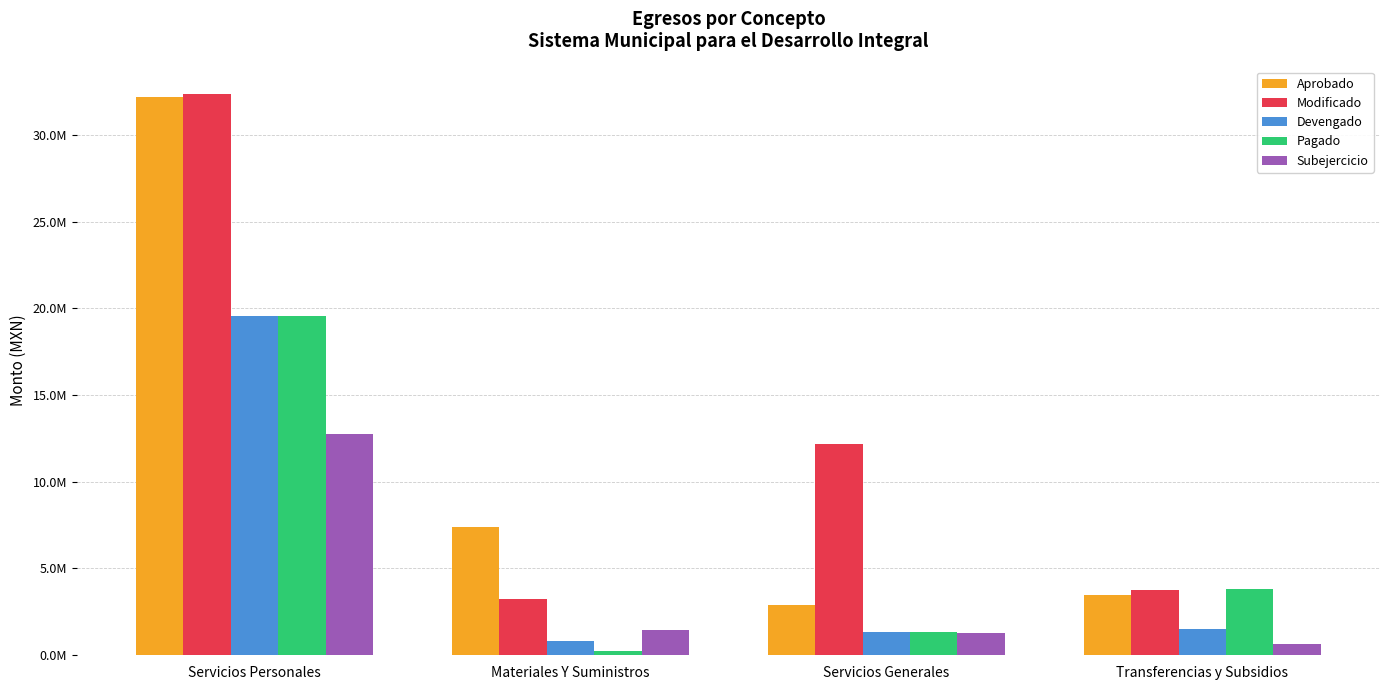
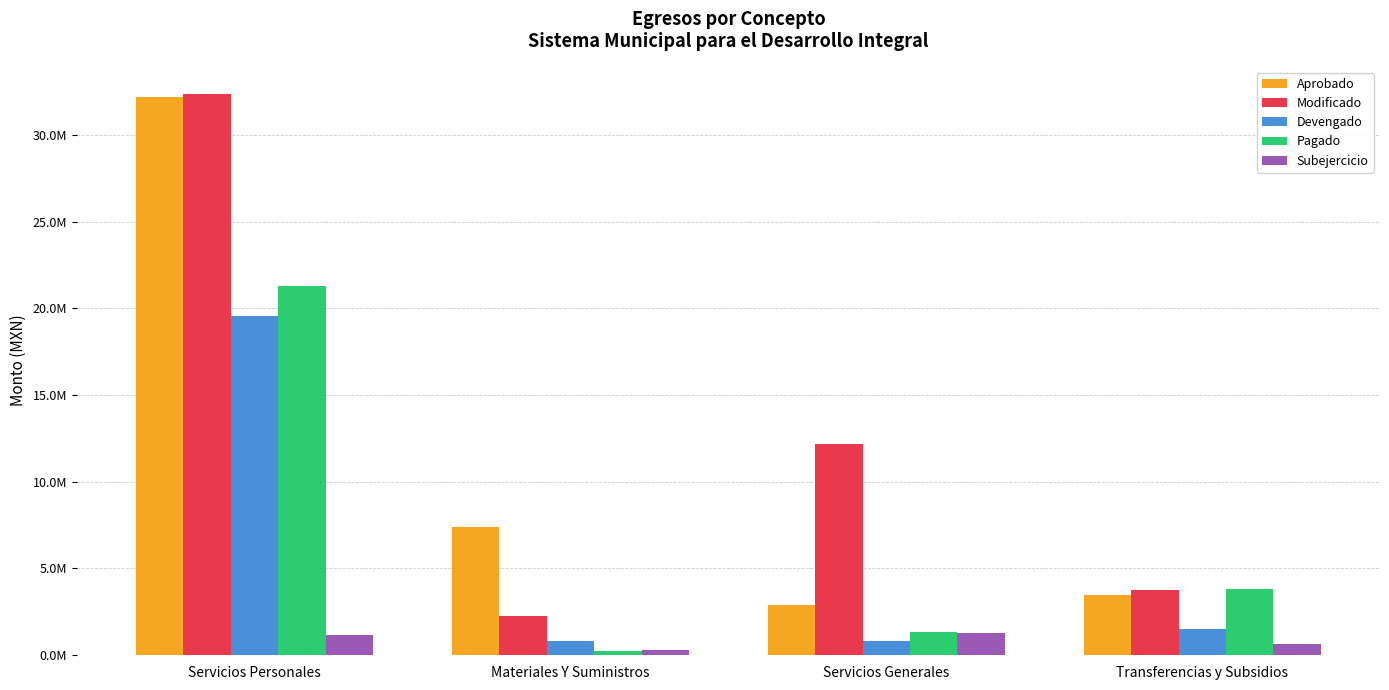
Pagado, Servicios Personales: 19600000 -> 21300000
Subejercicio, Servicios Personales: 12800000 -> 1100000
Modificado, Materiales Y Suministros: 3200000 -> 2200000
Subejercicio, Materiales Y Suministros: 1400000 -> 300000
Devengado, Servicios Generales: 1300000 -> 800000
